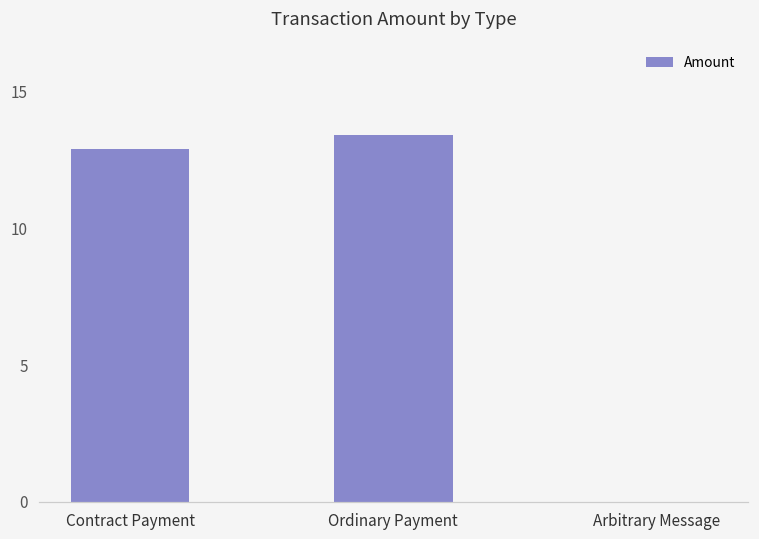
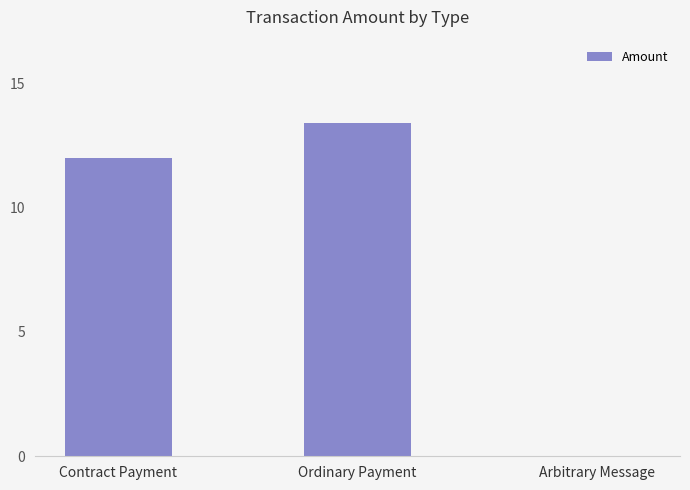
Contract Payment: 12.9 -> 12.0
